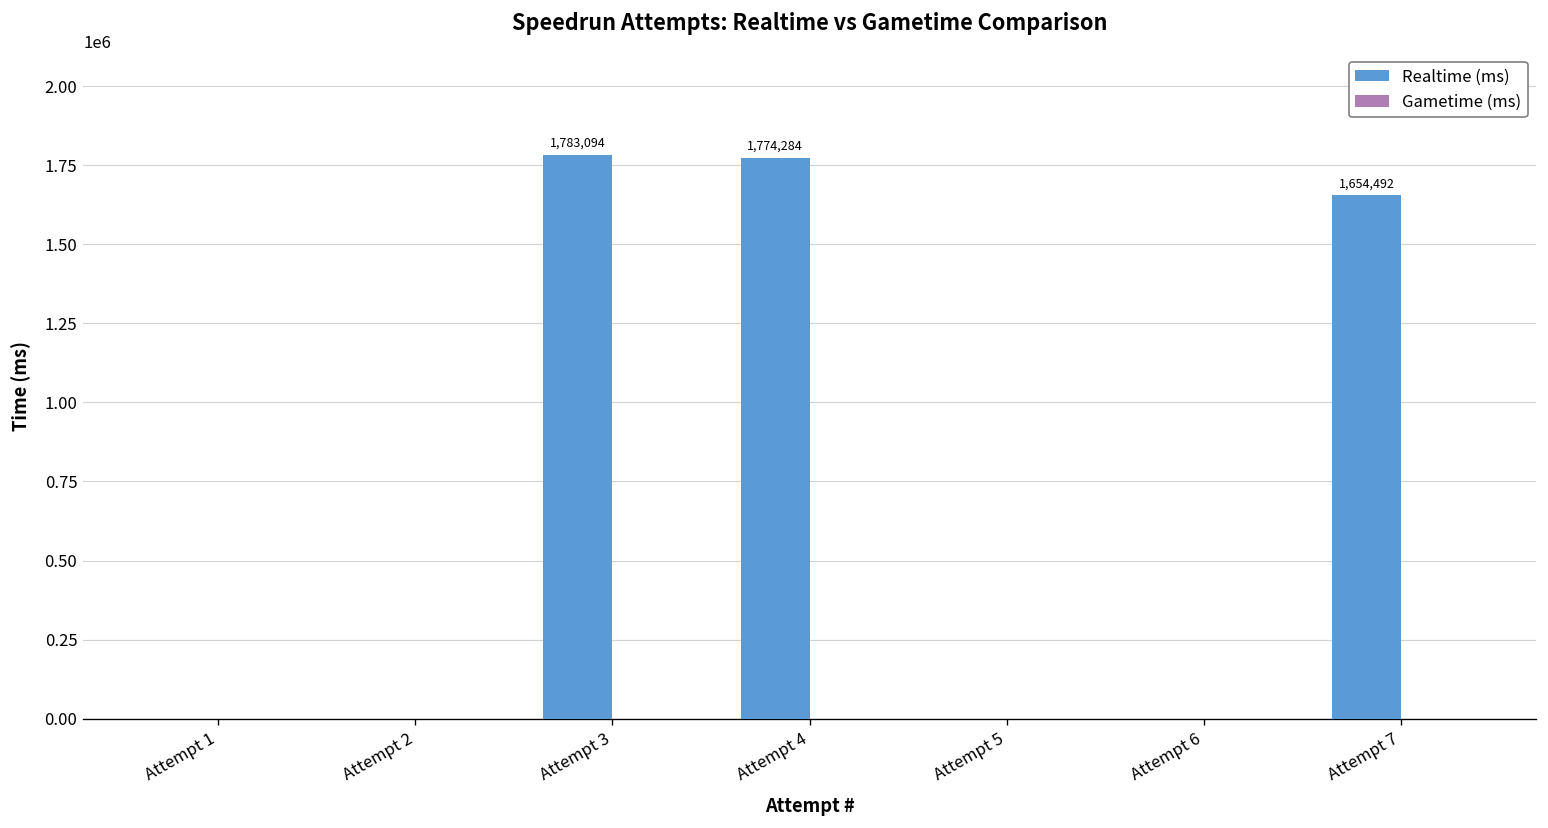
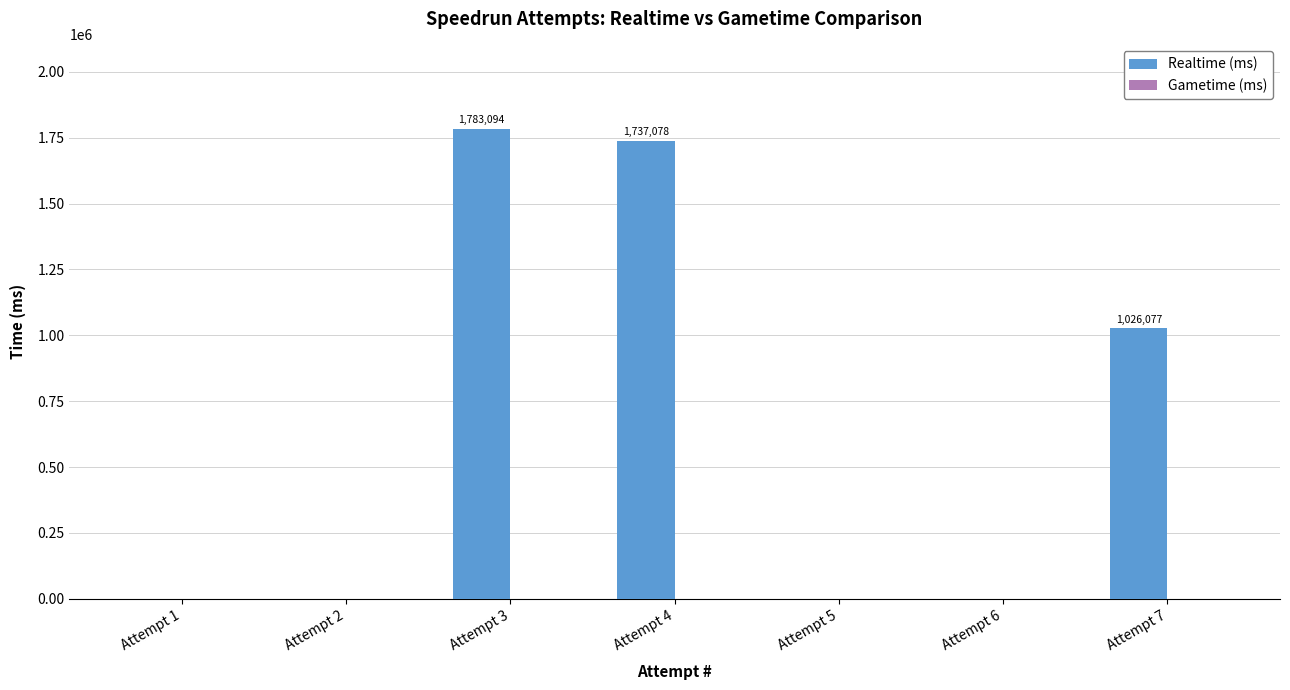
Realtime (ms), Attempt 4: 1,774,284 -> 1,737,078
Realtime (ms), Attempt 7: 1,654,492 -> 1,026,077
